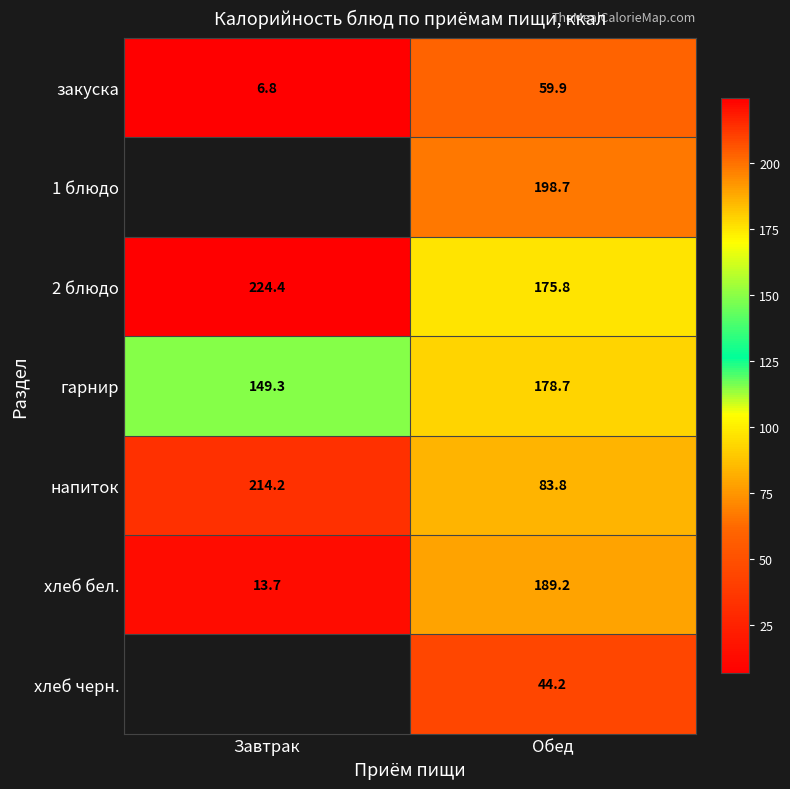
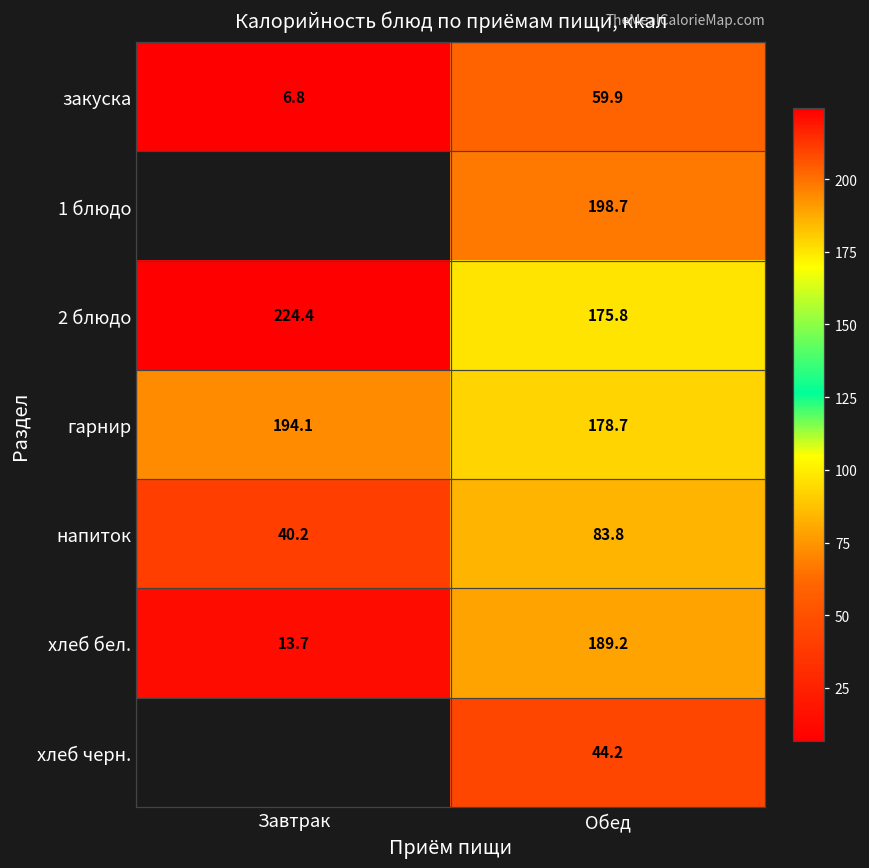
гарнир, Завтрак: 149.3 -> 194.1
напиток, Завтрак: 214.2 -> 40.2
